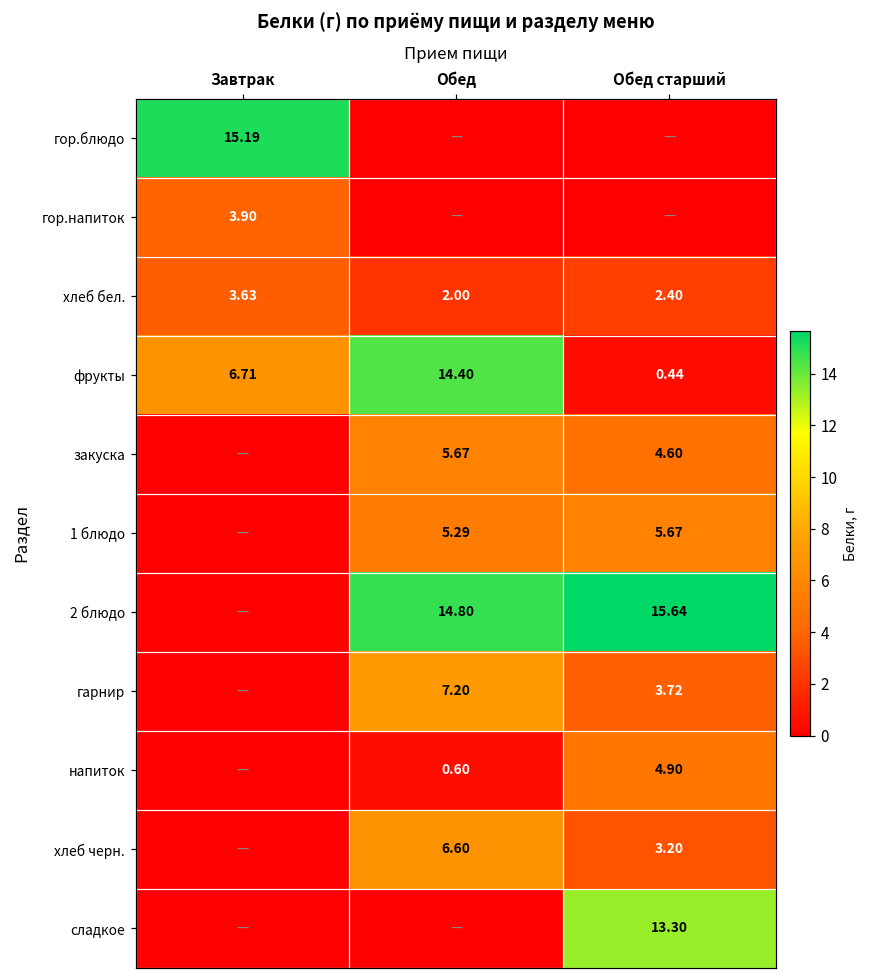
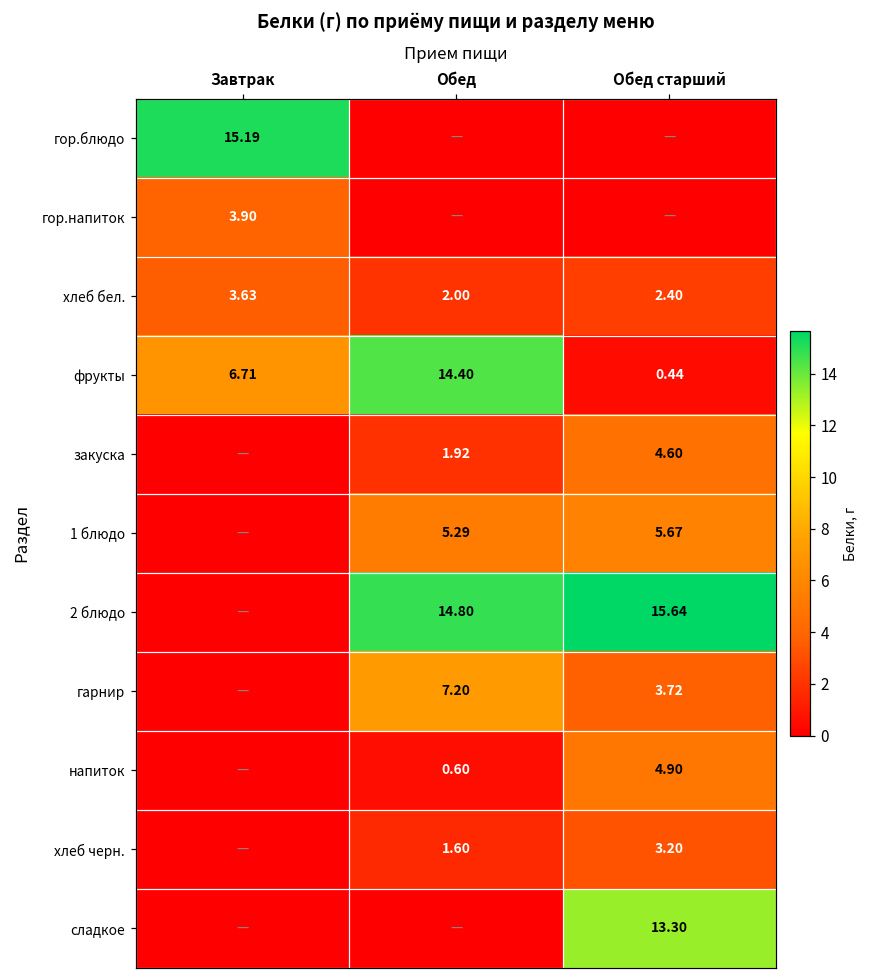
закуска, Обед: 5.67 -> 1.92
хлеб черн., Обед: 6.60 -> 1.60
